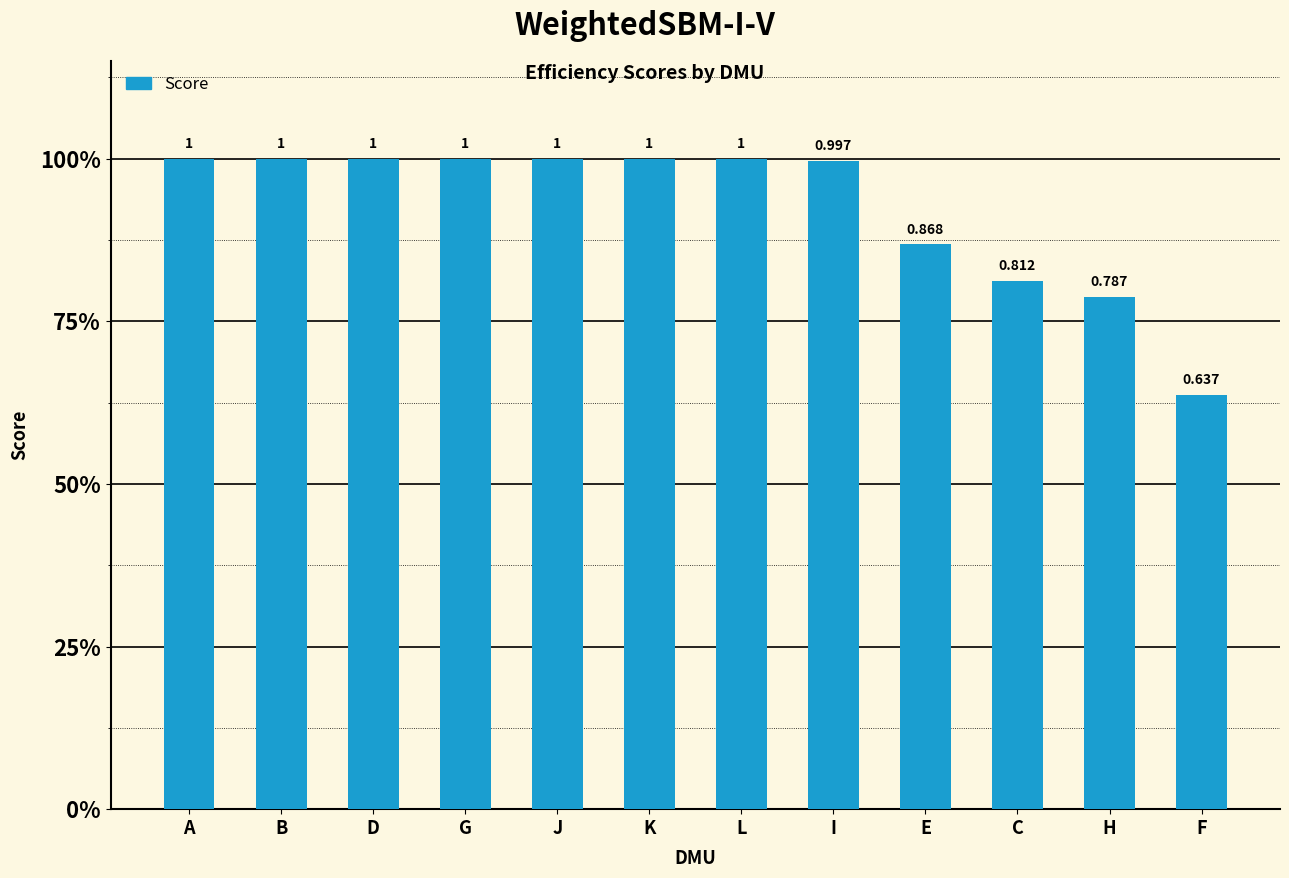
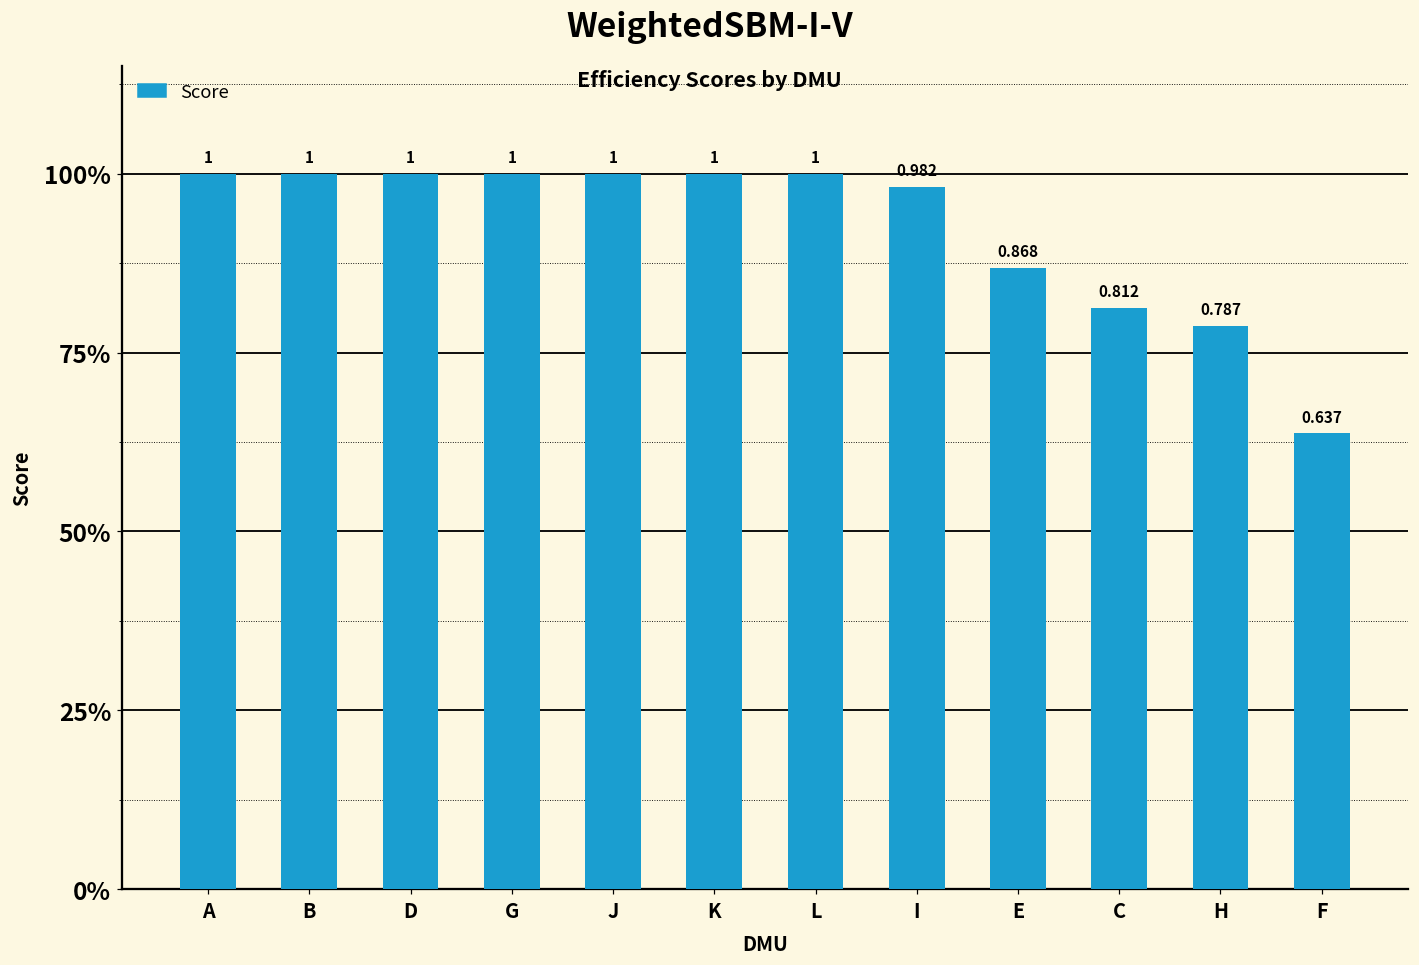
I: 0.997 -> 0.982
